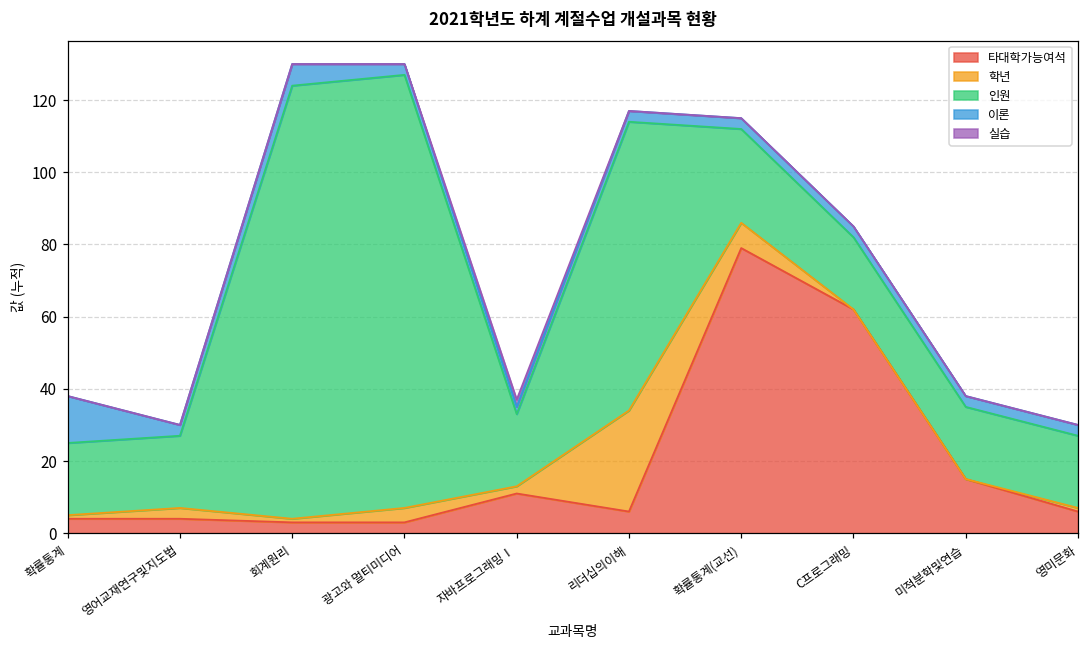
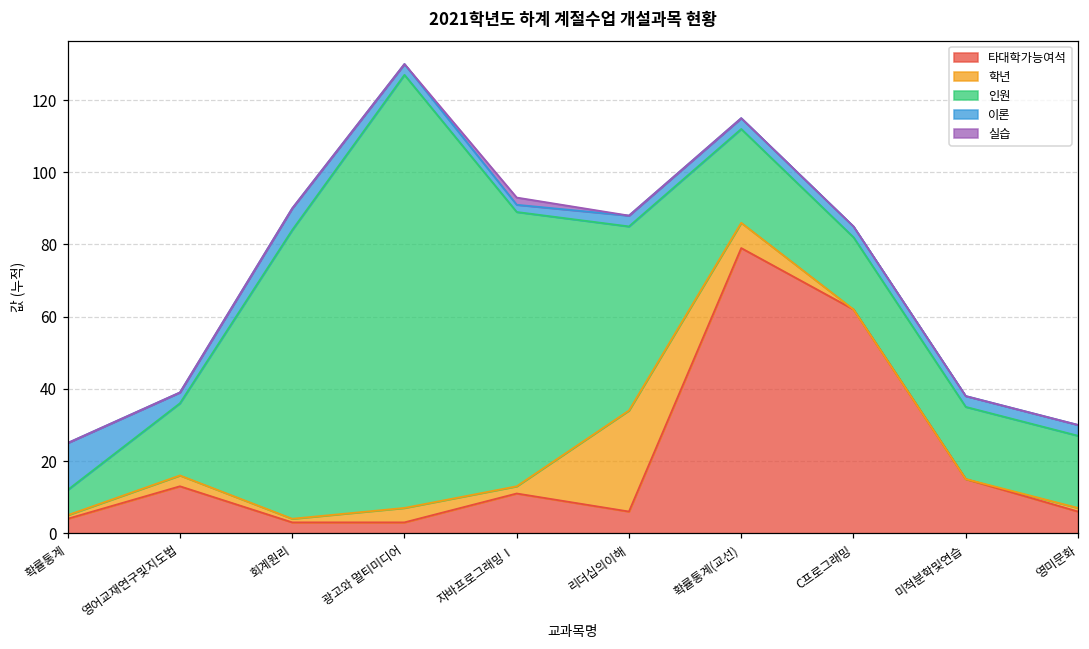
인원, 확률통계: 20 -> 7
타대학가능여석, 영어교재연구및지도법: 4 -> 13
인원, 회계원리: 120 -> 80
인원, 자바프로그래밍Ⅰ: 20 -> 76
인원, 리더십의이해: 80 -> 51
